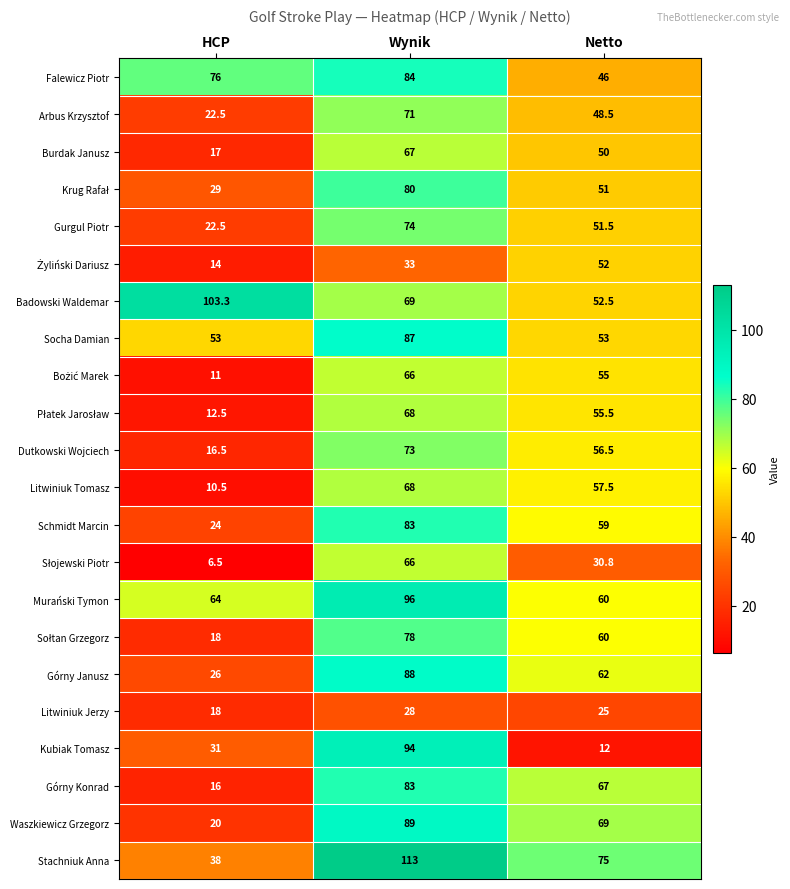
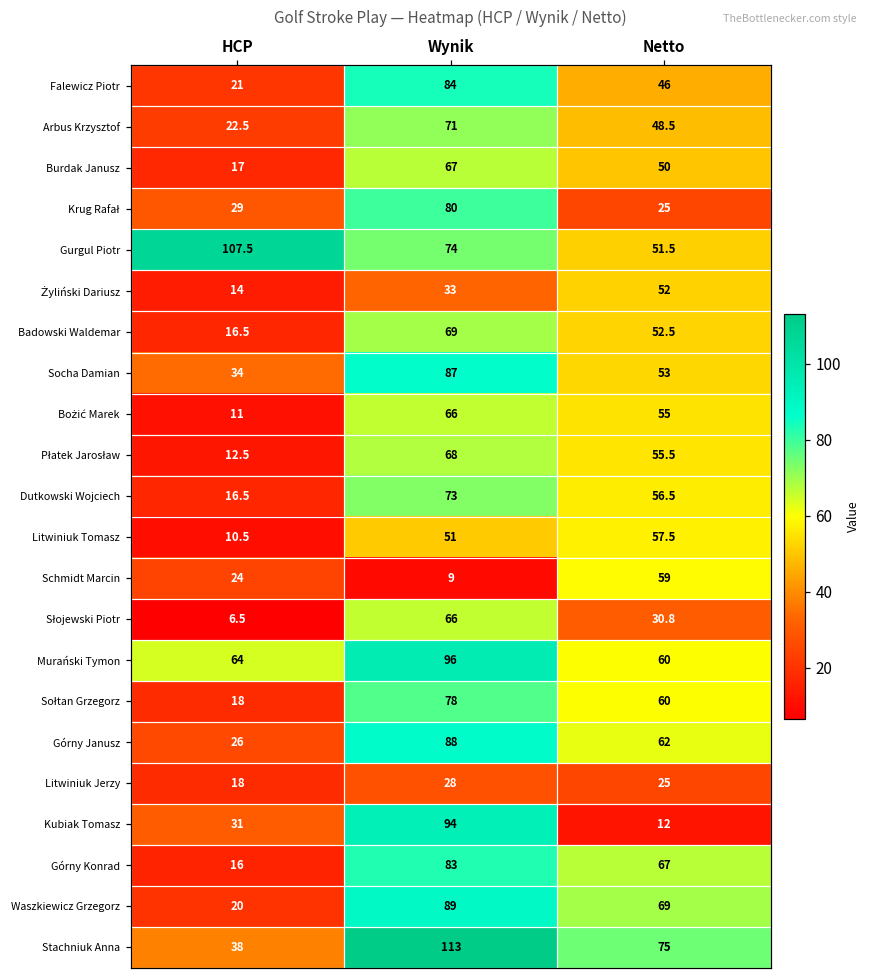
Falewicz Piotr, HCP: 76 -> 21
Krug Rafał, Netto: 51 -> 25
Gurgul Piotr, HCP: 22.5 -> 107.5
Badowski Waldemar, HCP: 103.3 -> 16.5
Socha Damian, HCP: 53 -> 34
Litwiniuk Tomasz, Wynik: 68 -> 51
Schmidt Marcin, Wynik: 83 -> 9
